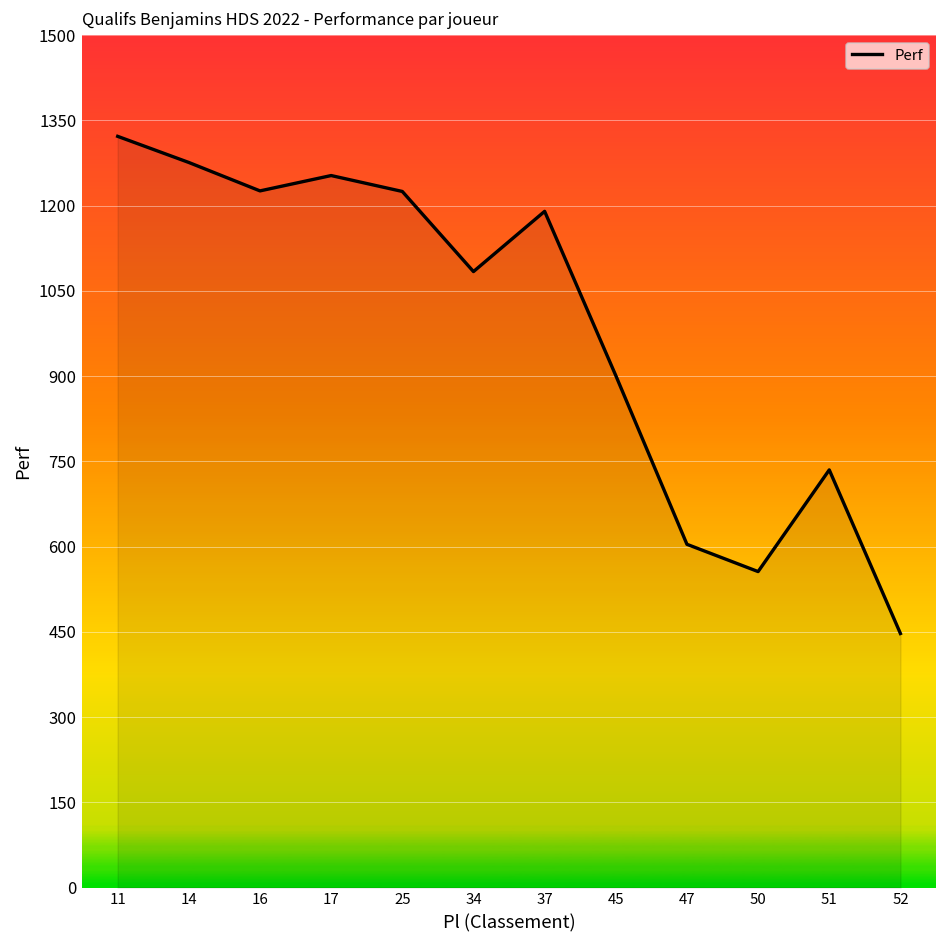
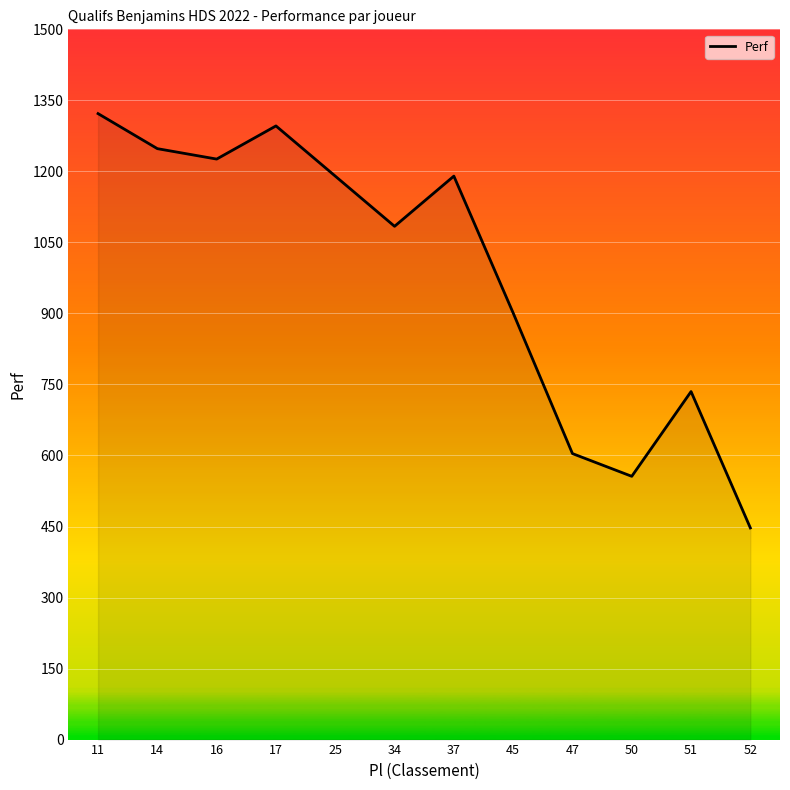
14: 1280 -> 1250
17: 1250 -> 1300
25: 1230 -> 1190
